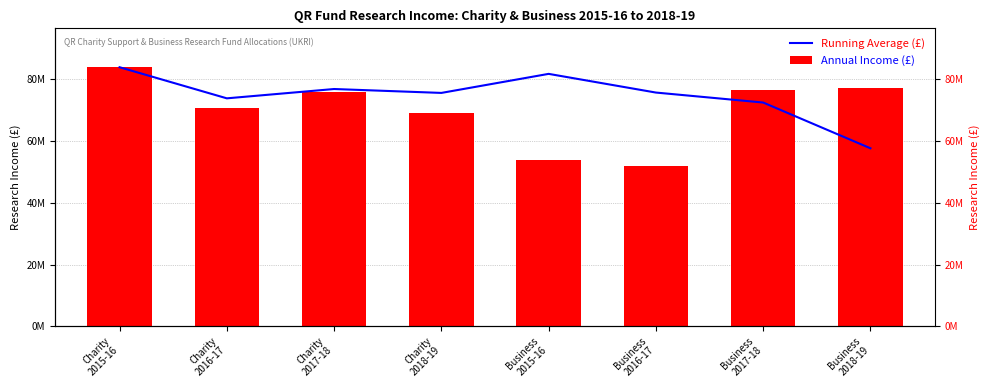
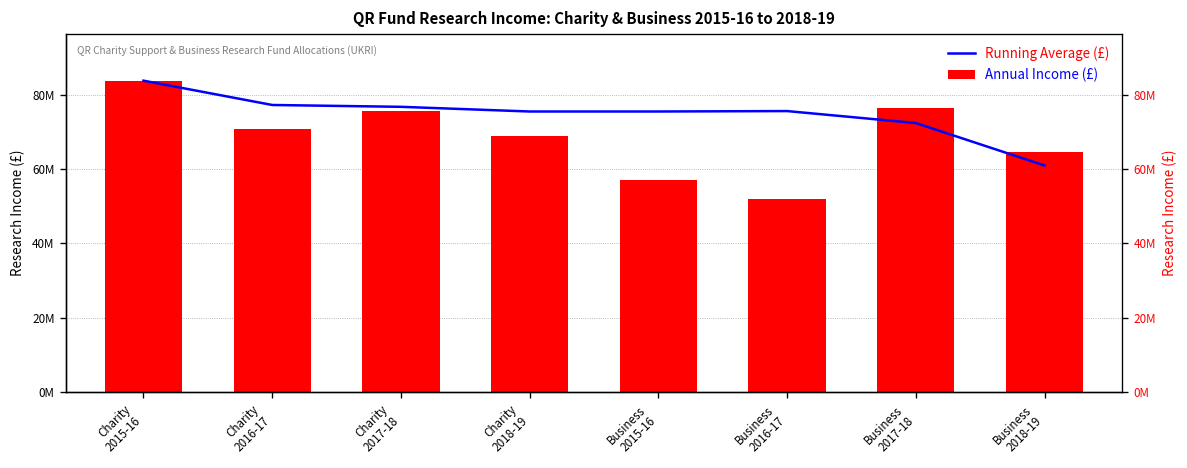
Running Average (£), Charity 2016-17: 74000000 -> 77000000
Running Average (£), Business 2015-16: 82000000 -> 76000000
Annual Income (£), Business 2015-16: 54000000 -> 57000000
Running Average (£), Business 2018-19: 58000000 -> 61000000
Annual Income (£), Business 2018-19: 77000000 -> 65000000
